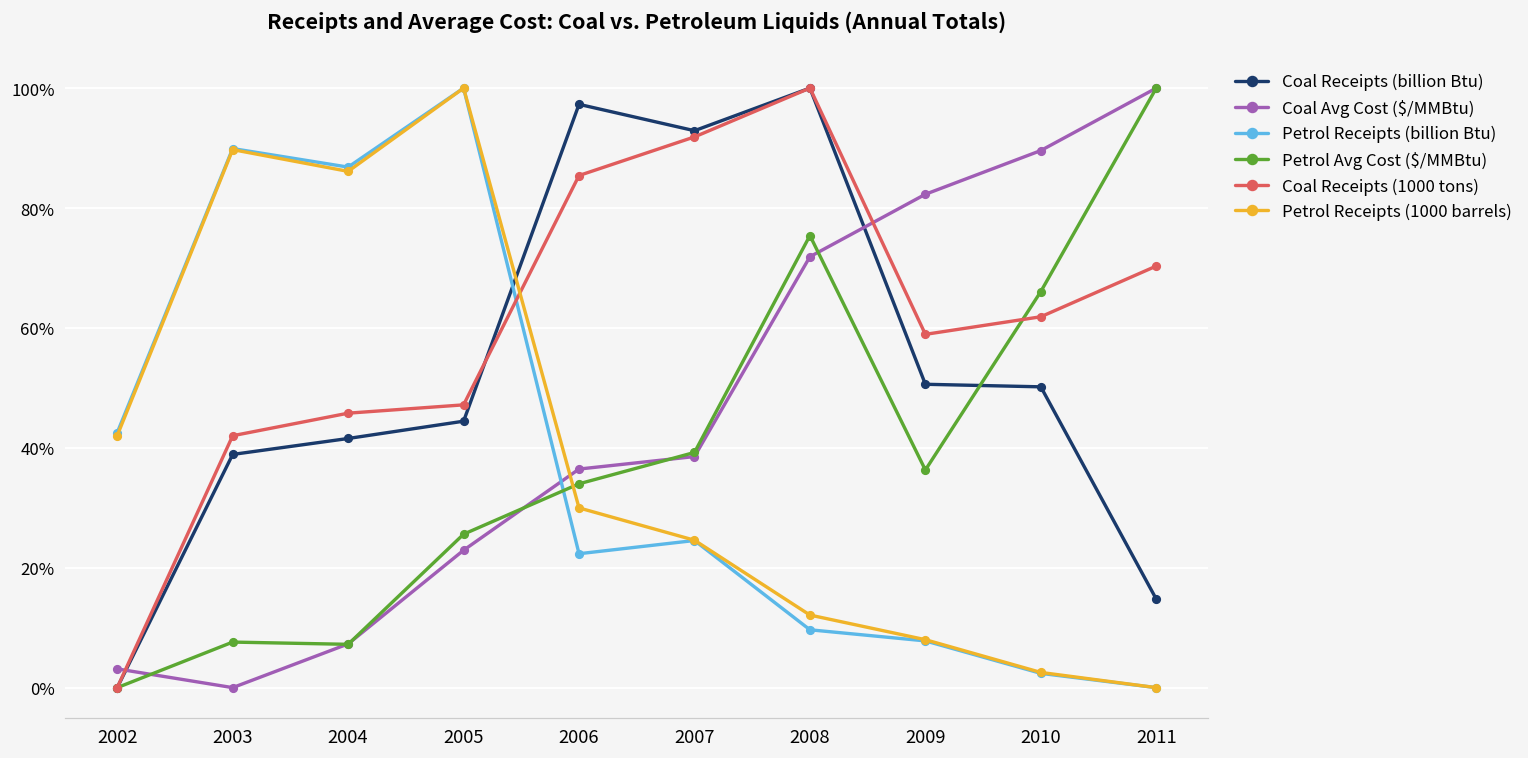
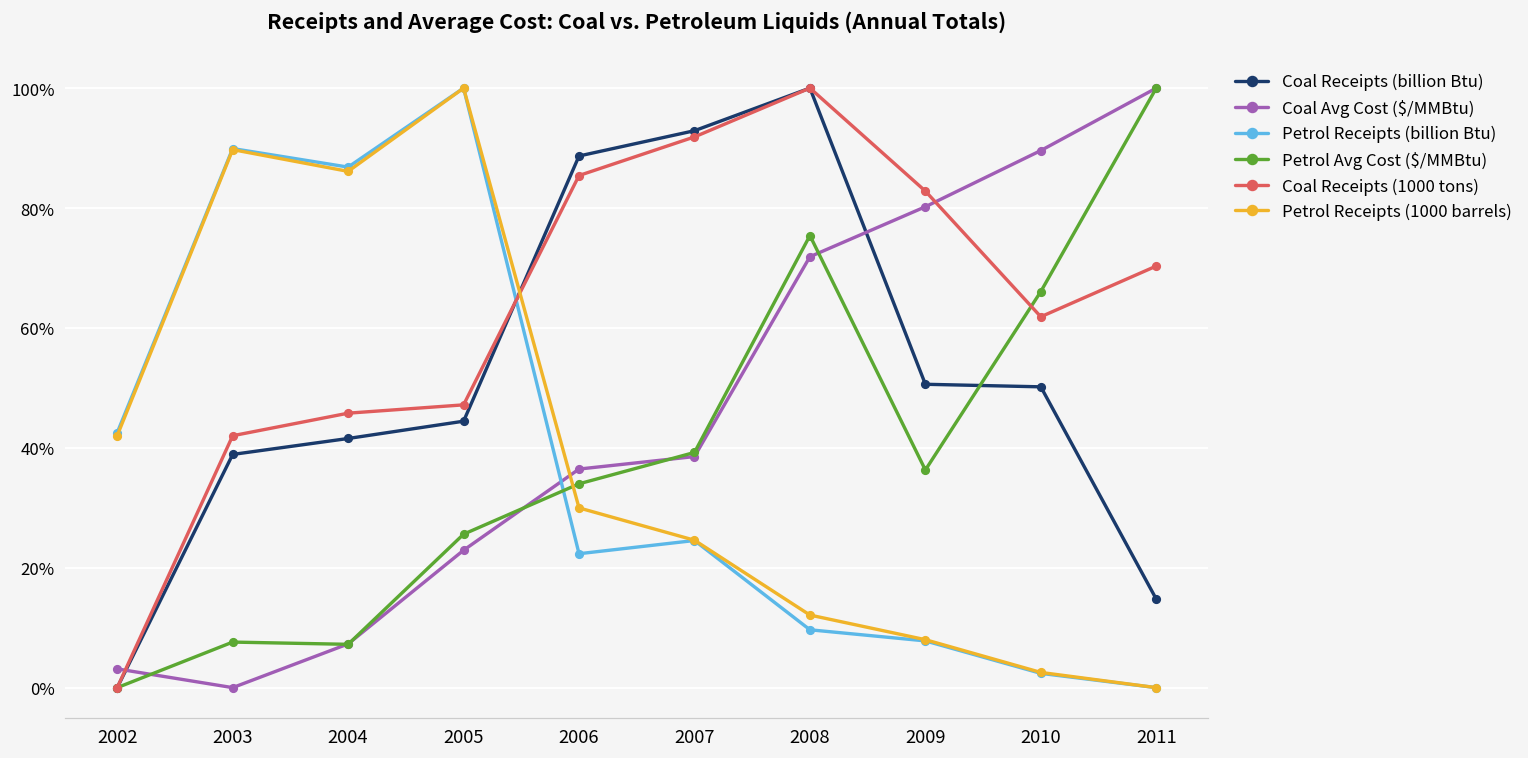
Coal Receipts (billion Btu), 2006: 97% -> 89%
Coal Avg Cost ($/MMBtu), 2009: 82% -> 80%
Coal Receipts (1000 tons), 2009: 59% -> 83%
